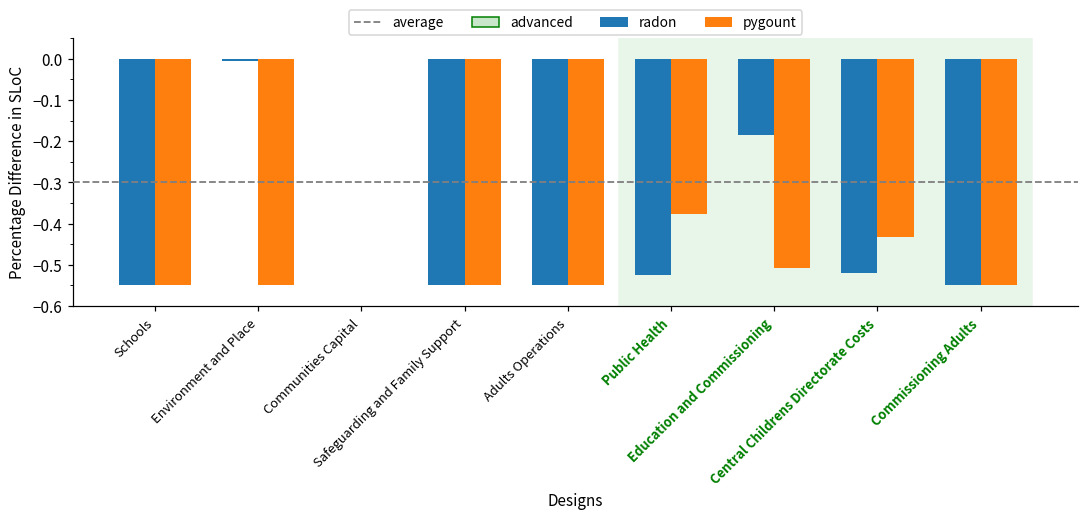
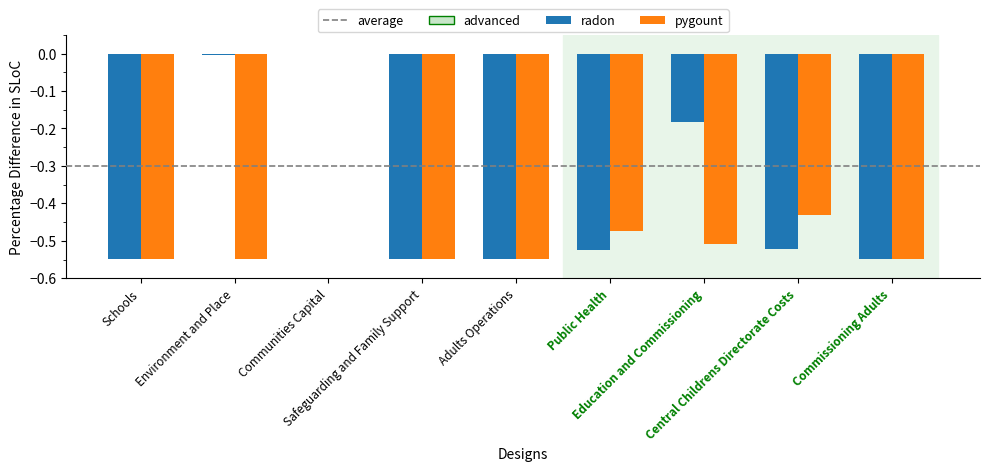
pygount, Public Health: -0.38 -> -0.47
